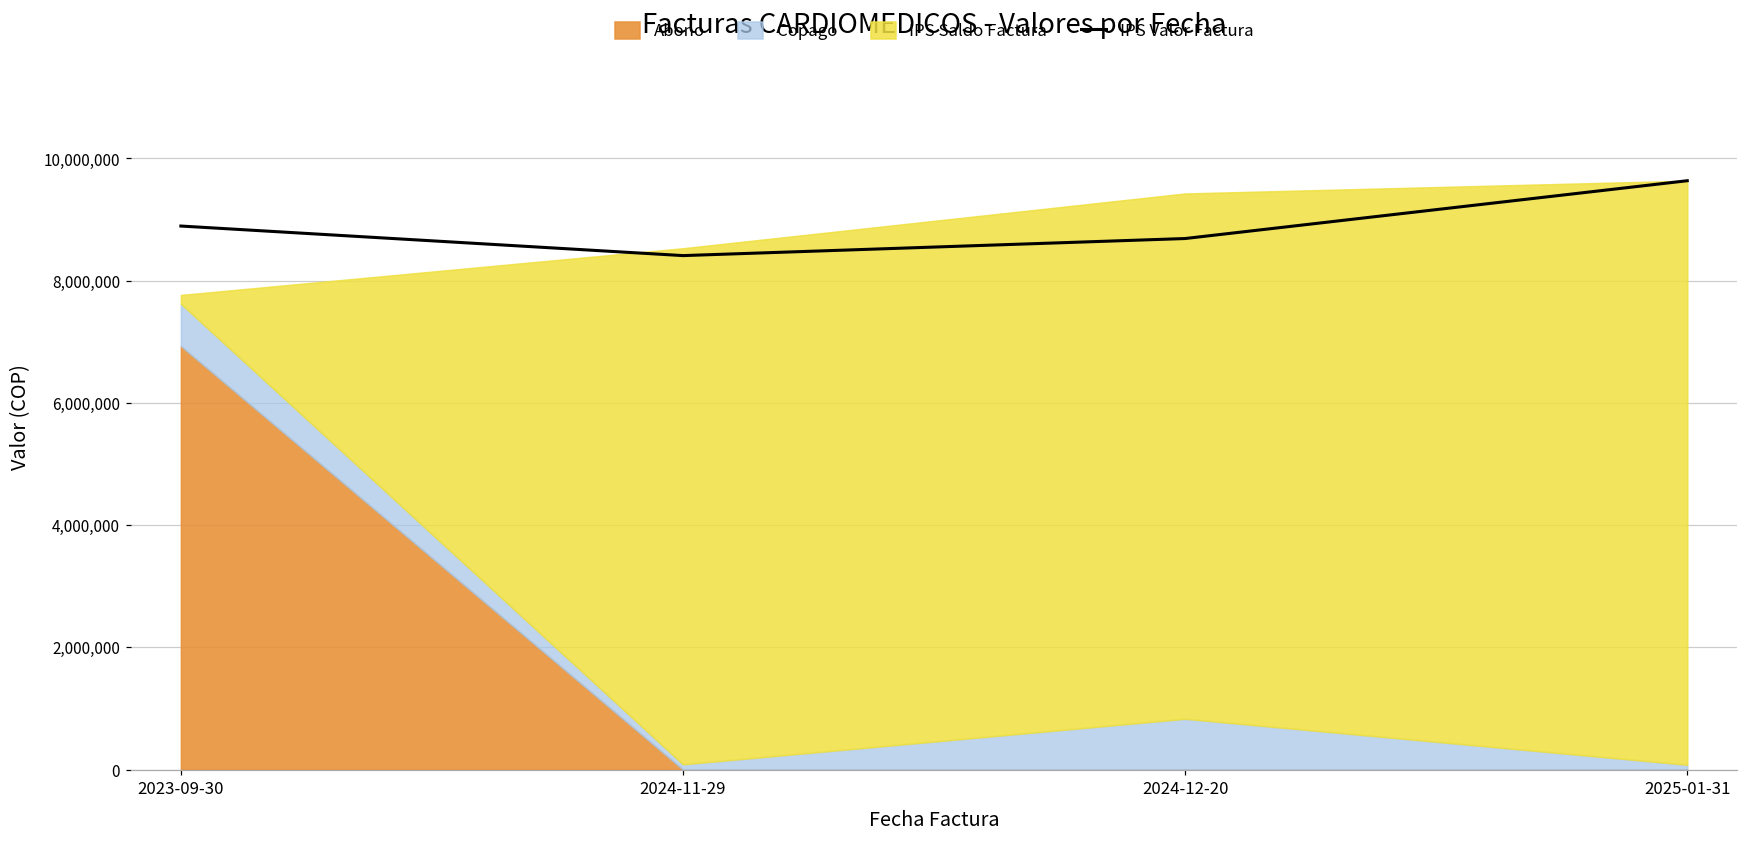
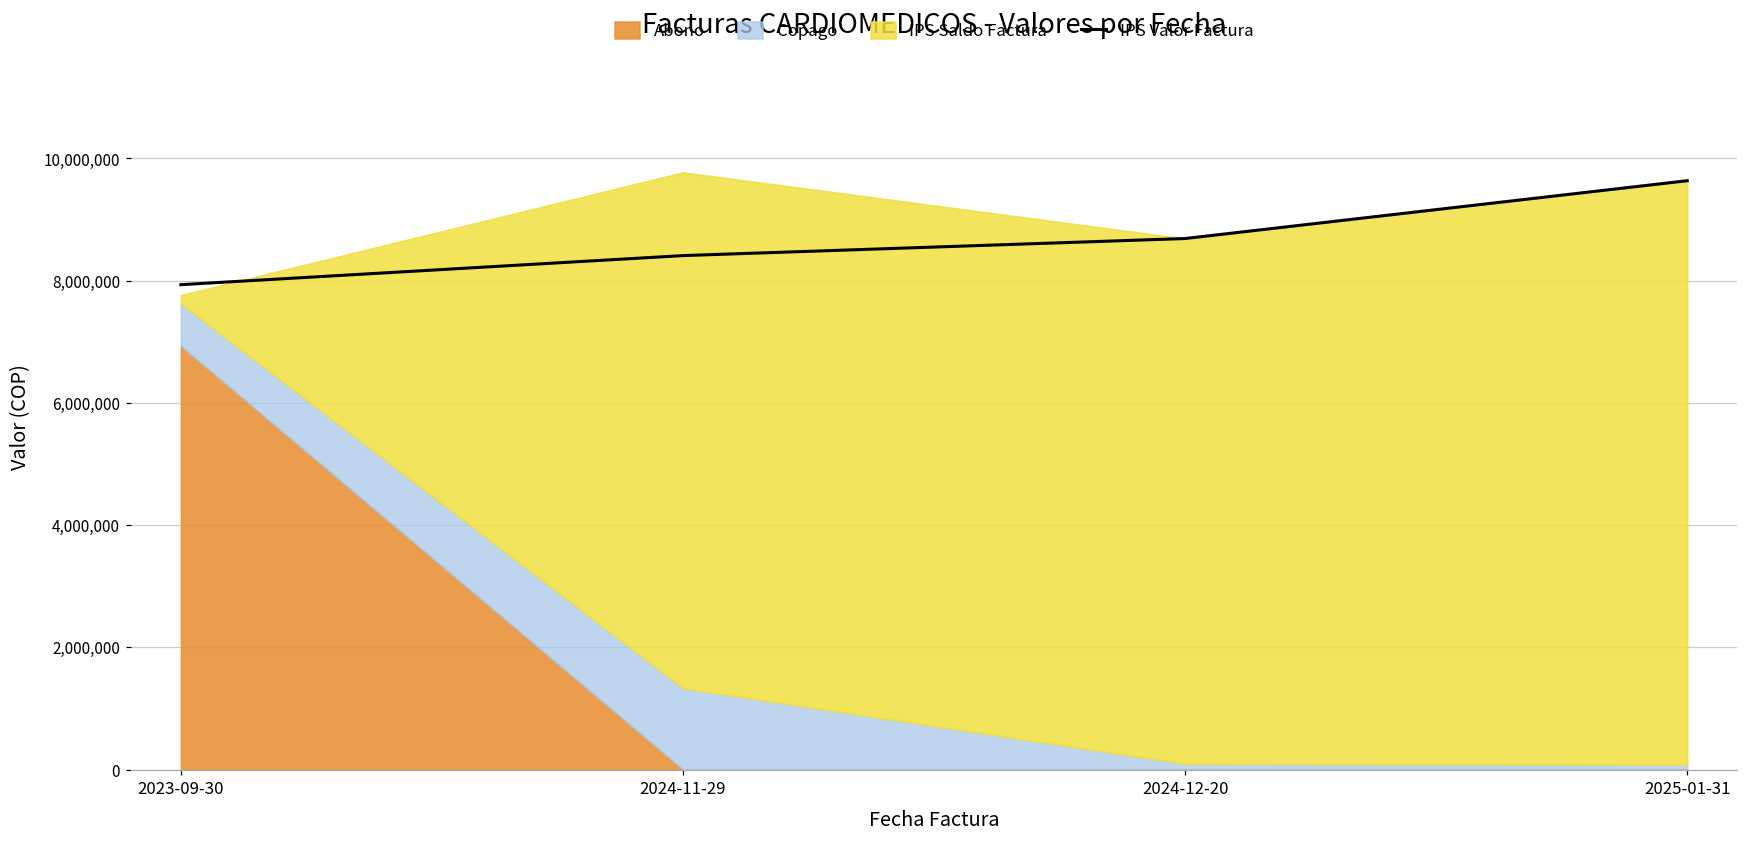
IPS Valor Factura, 2023-09-30: 8,900,000 -> 7,900,000
Copago, 2024-11-29: 100,000 -> 1,300,000
Copago, 2024-12-20: 800,000 -> 100,000
